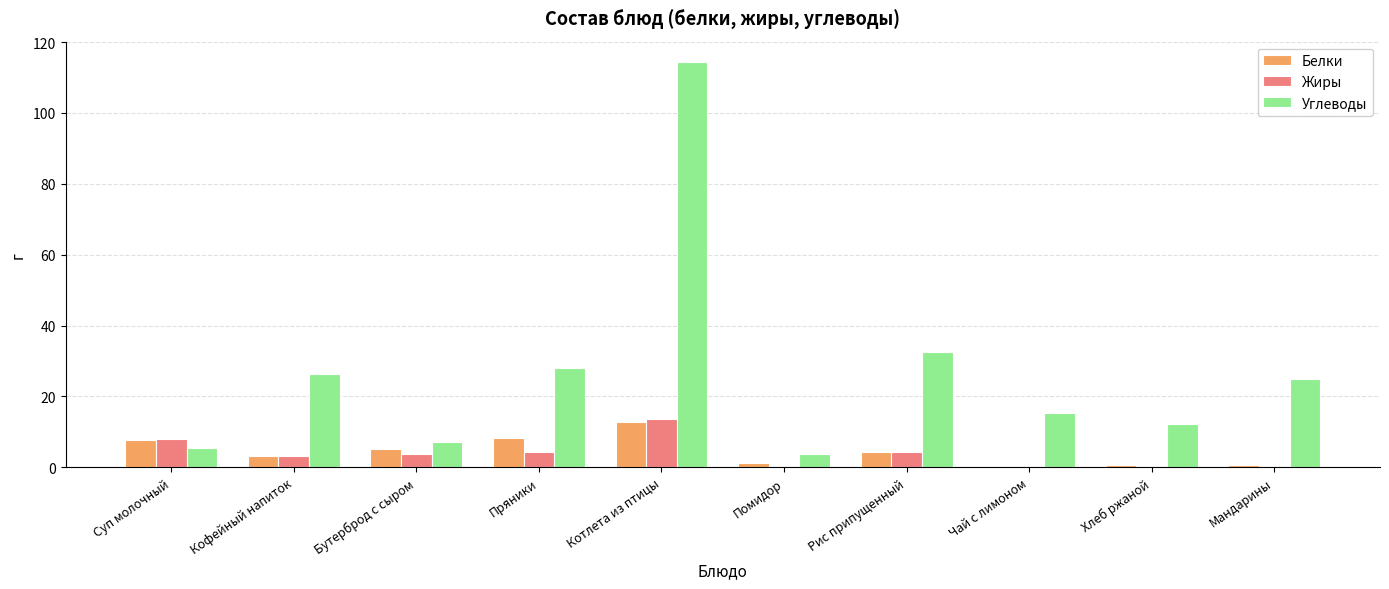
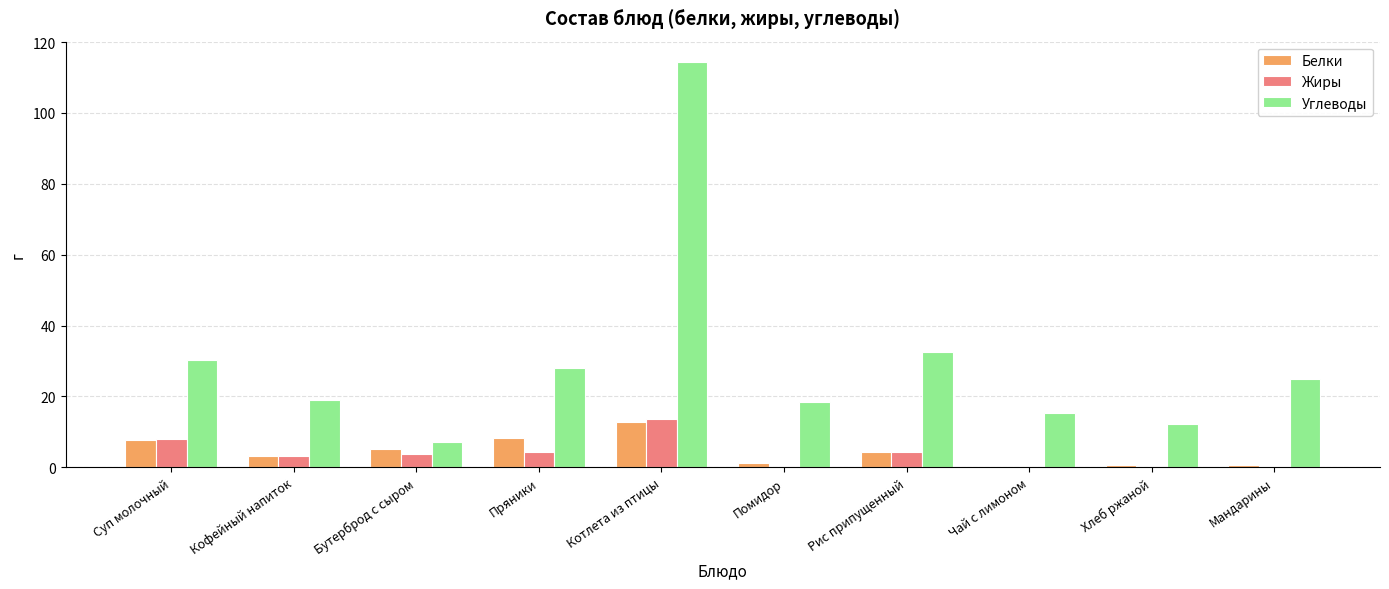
Углеводы, Суп молочный: 6 -> 30
Углеводы, Кофейный напиток: 26 -> 19
Углеводы, Помидор: 4 -> 18
